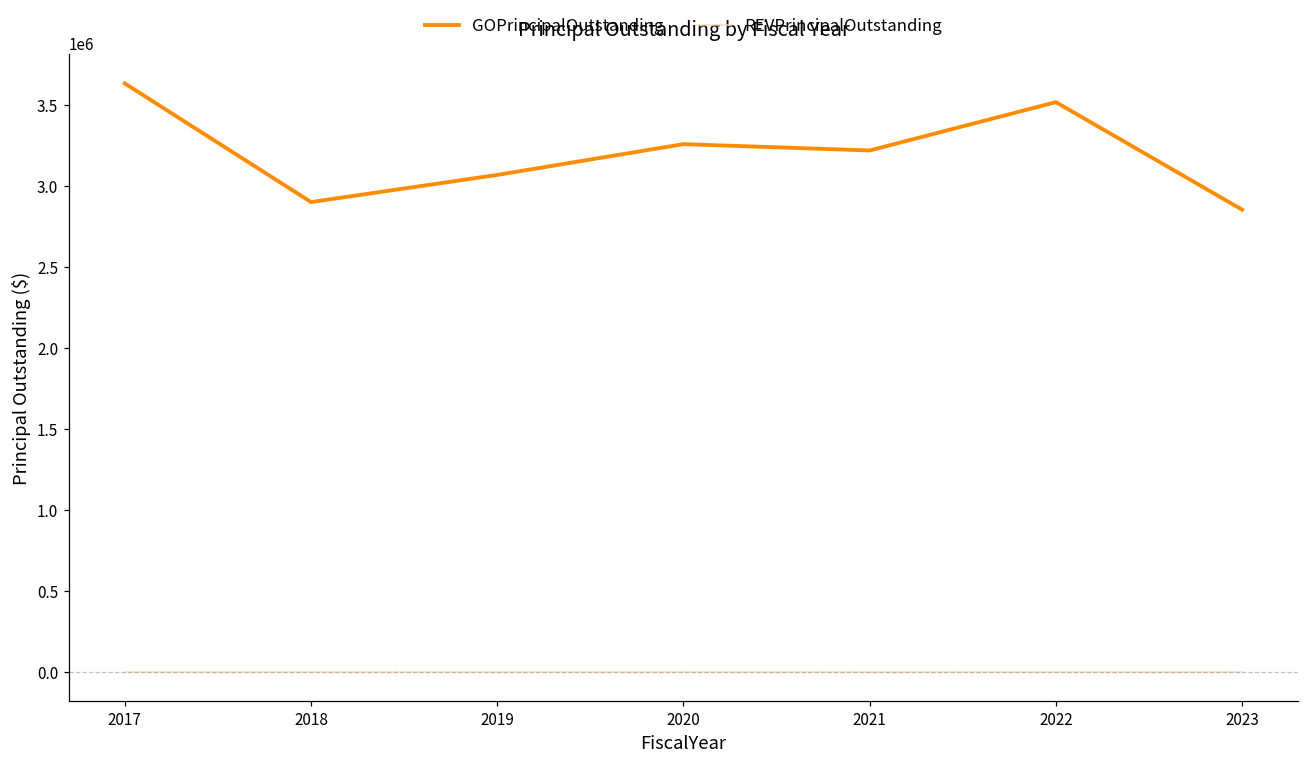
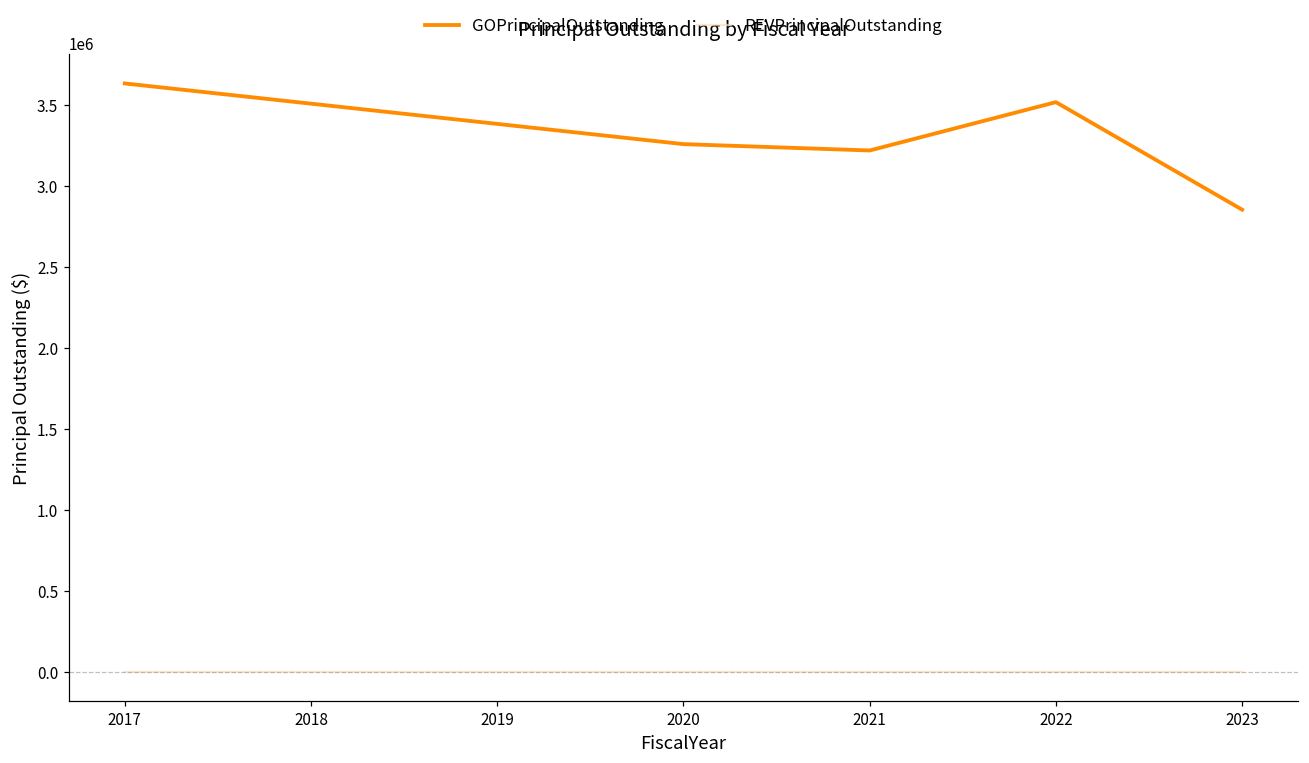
GOPrincipalOutstanding, 2018: 2900000 -> 3510000
GOPrincipalOutstanding, 2019: 3070000 -> 3390000
